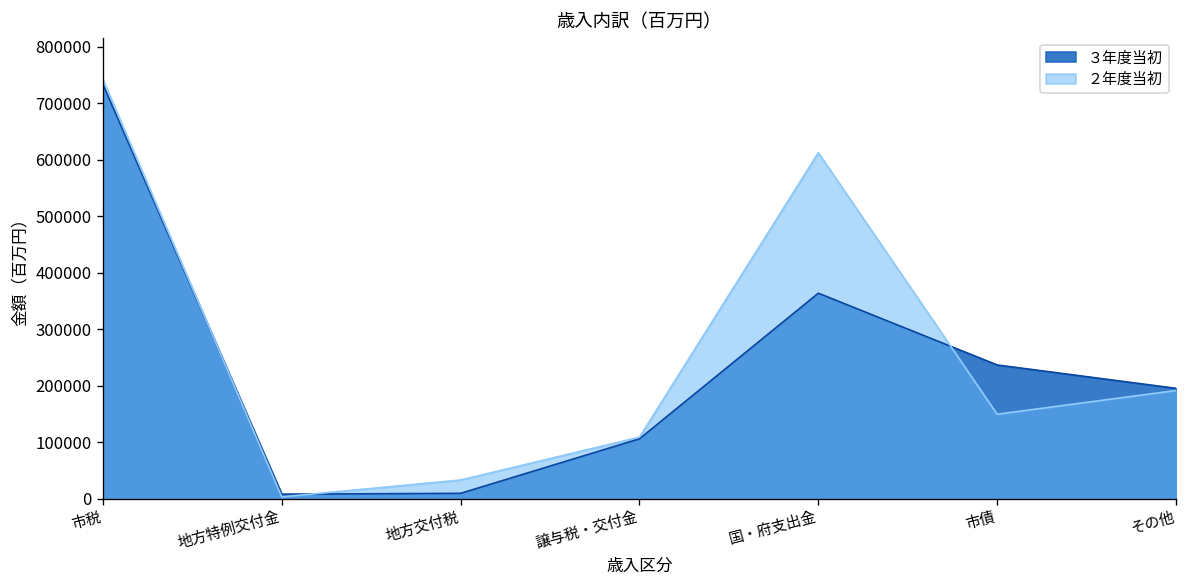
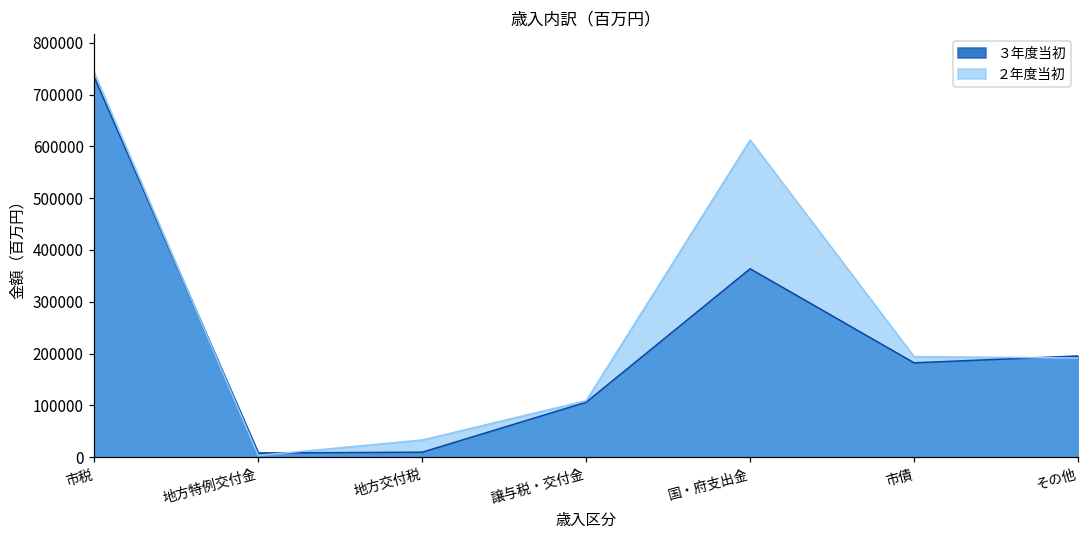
３年度当初, 市債: 240000 -> 180000
２年度当初, 市債: 150000 -> 190000
